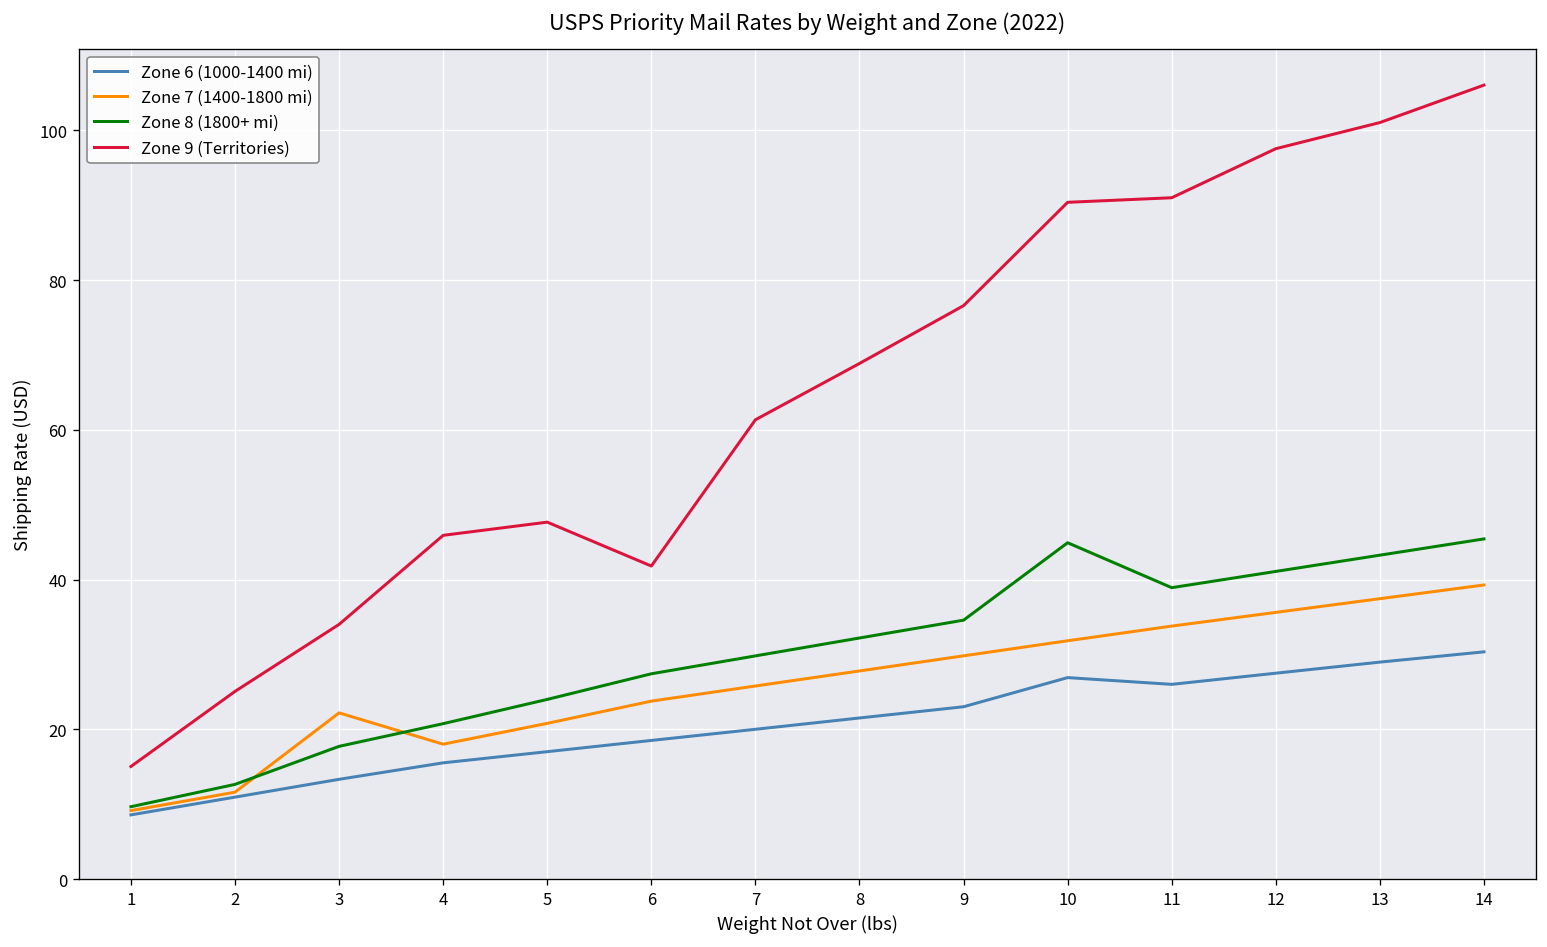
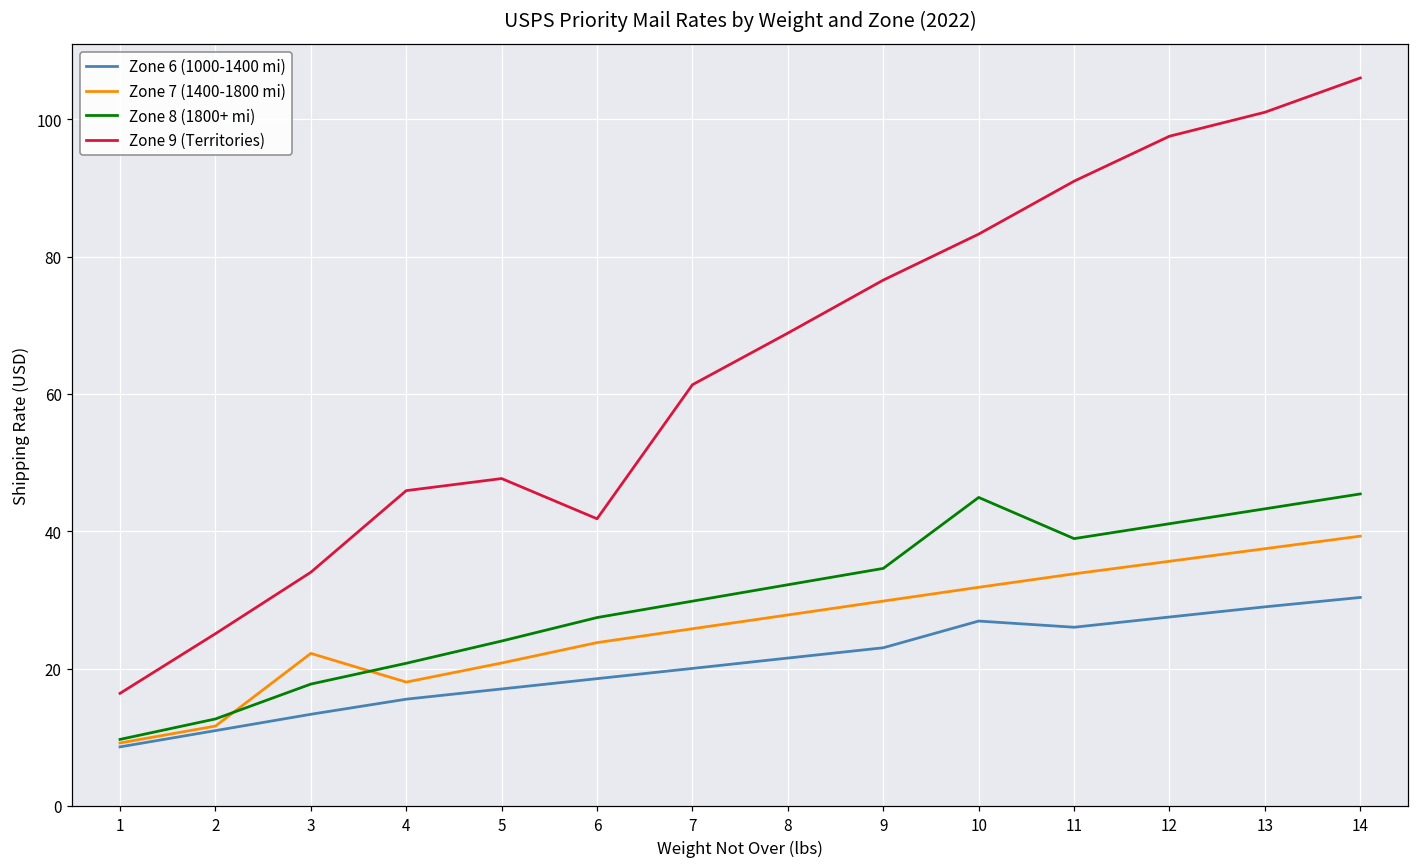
Zone 9 (Territories), 1: 15 -> 16
Zone 9 (Territories), 10: 90 -> 83
